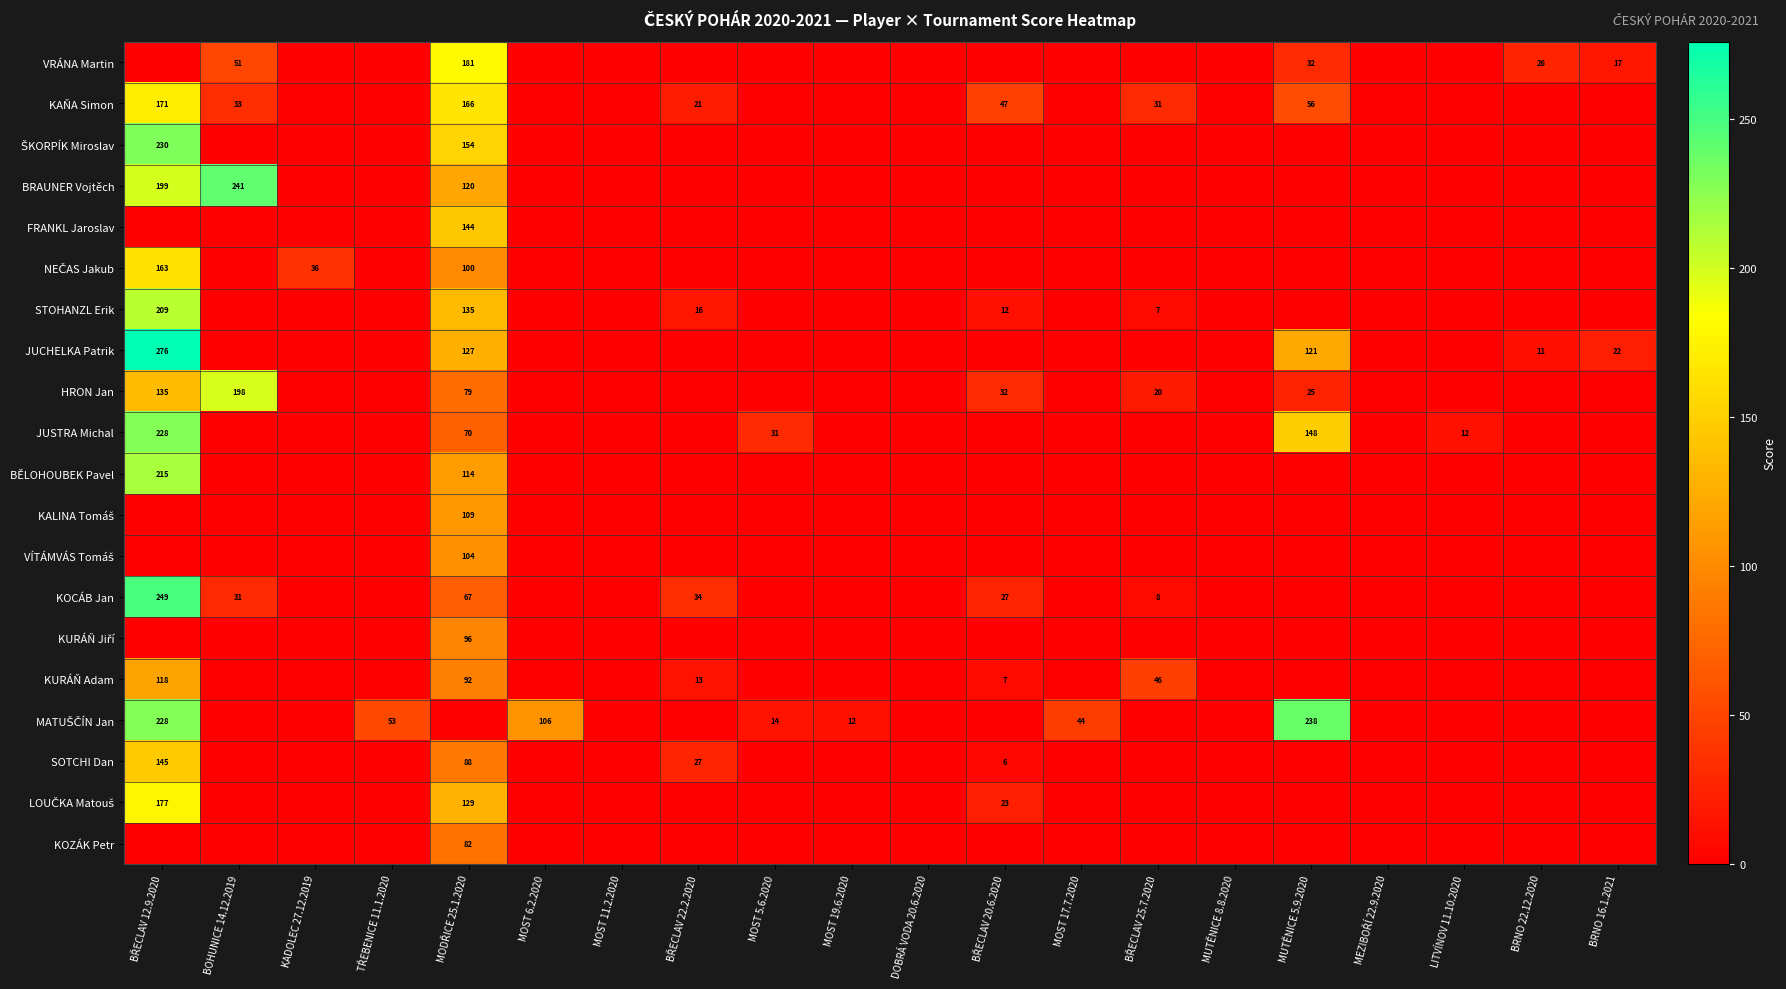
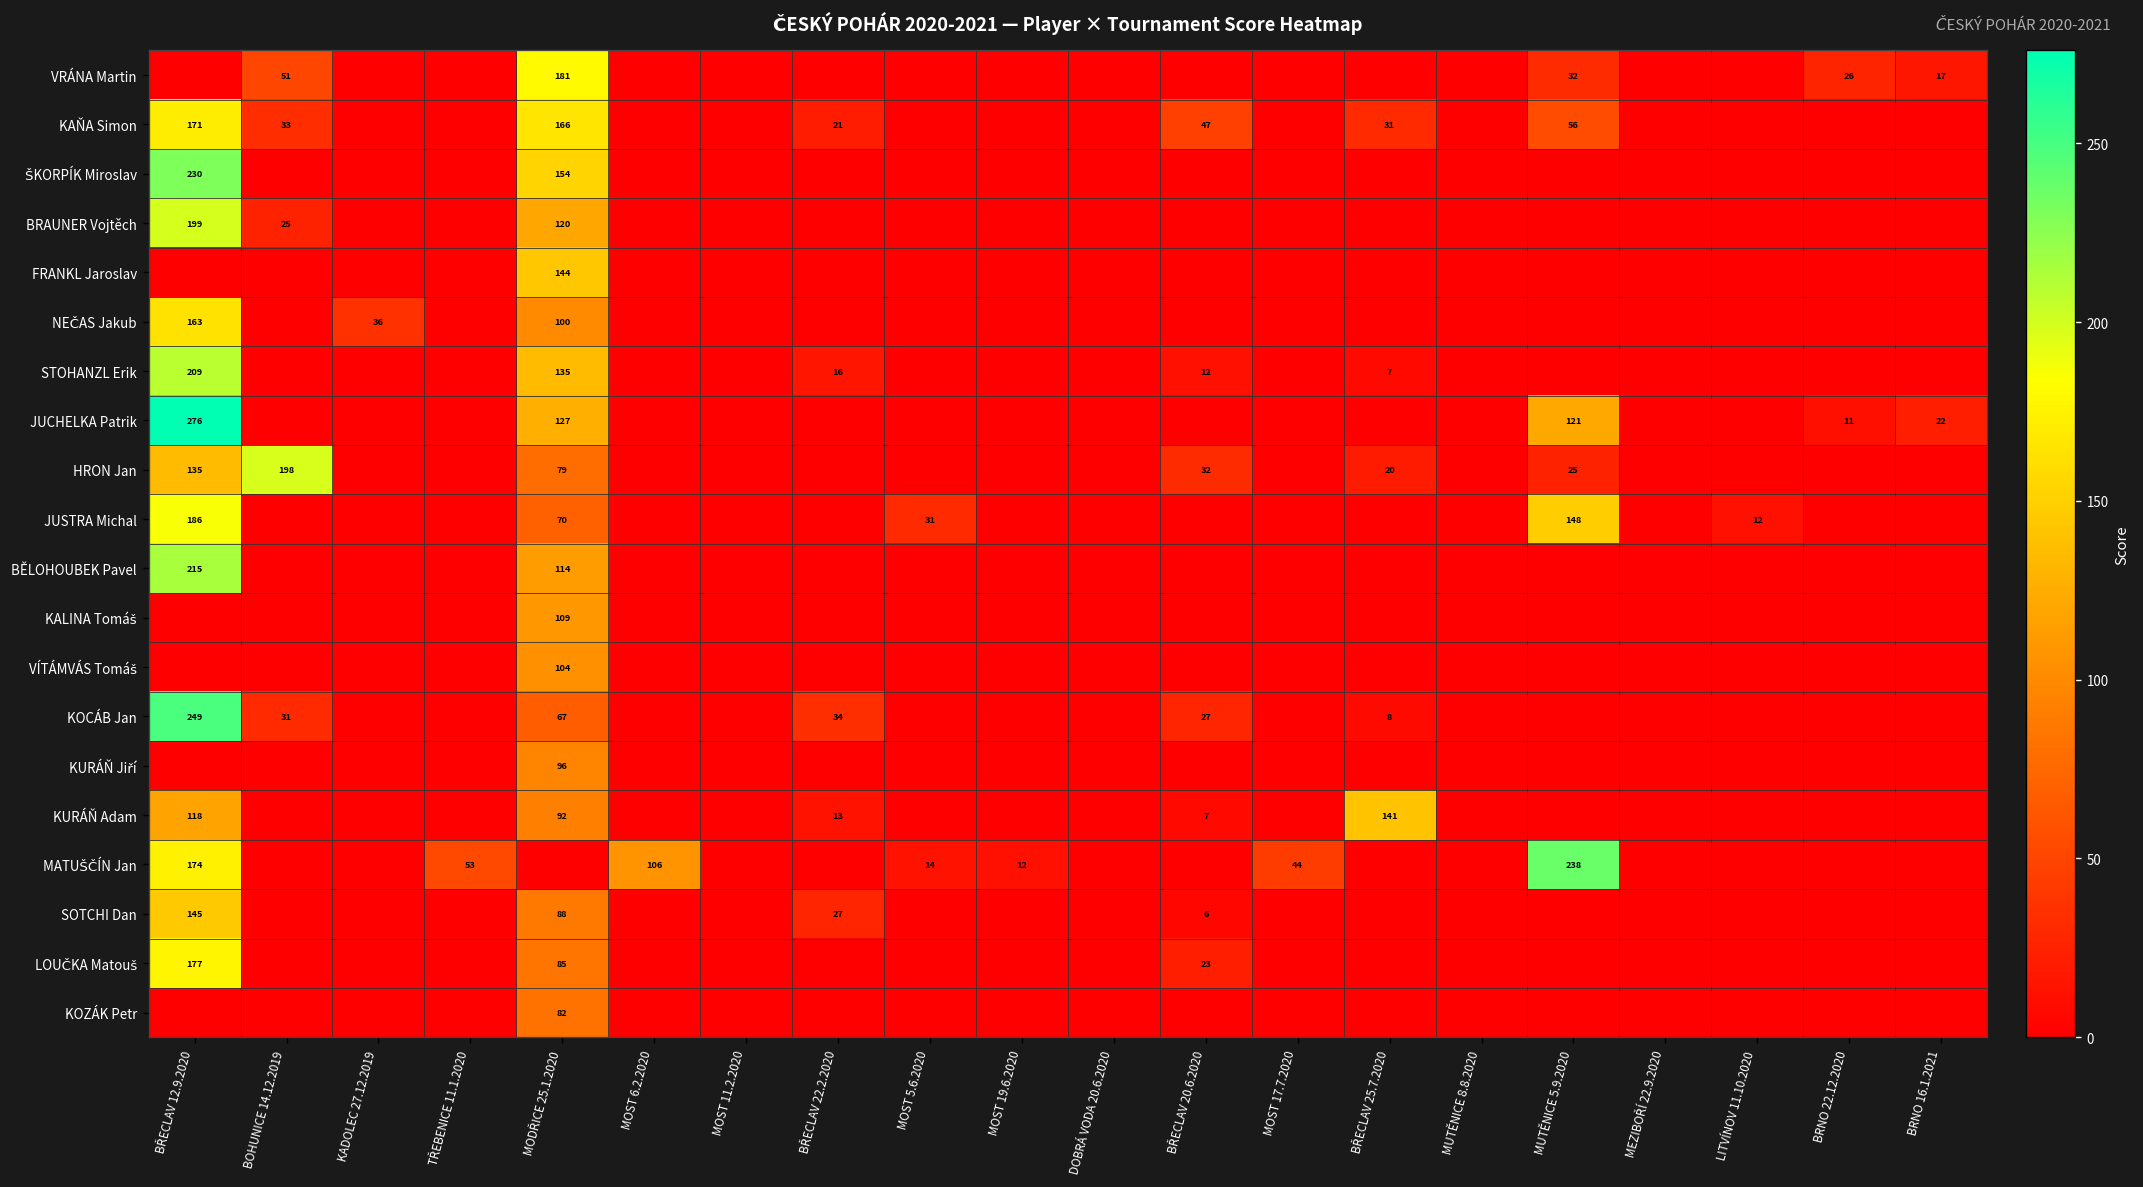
BRAUNER Vojtěch, BOHUNICE 14.12.2019: 241 -> 25
JUSTRA Michal, BŘECLAV 12.9.2020: 228 -> 186
KURÁŇ Adam, BŘECLAV 25.7.2020: 46 -> 141
MATUŠČÍN Jan, BŘECLAV 12.9.2020: 228 -> 174
LOUČKA Matouš, MODŘICE 25.1.2020: 129 -> 85
